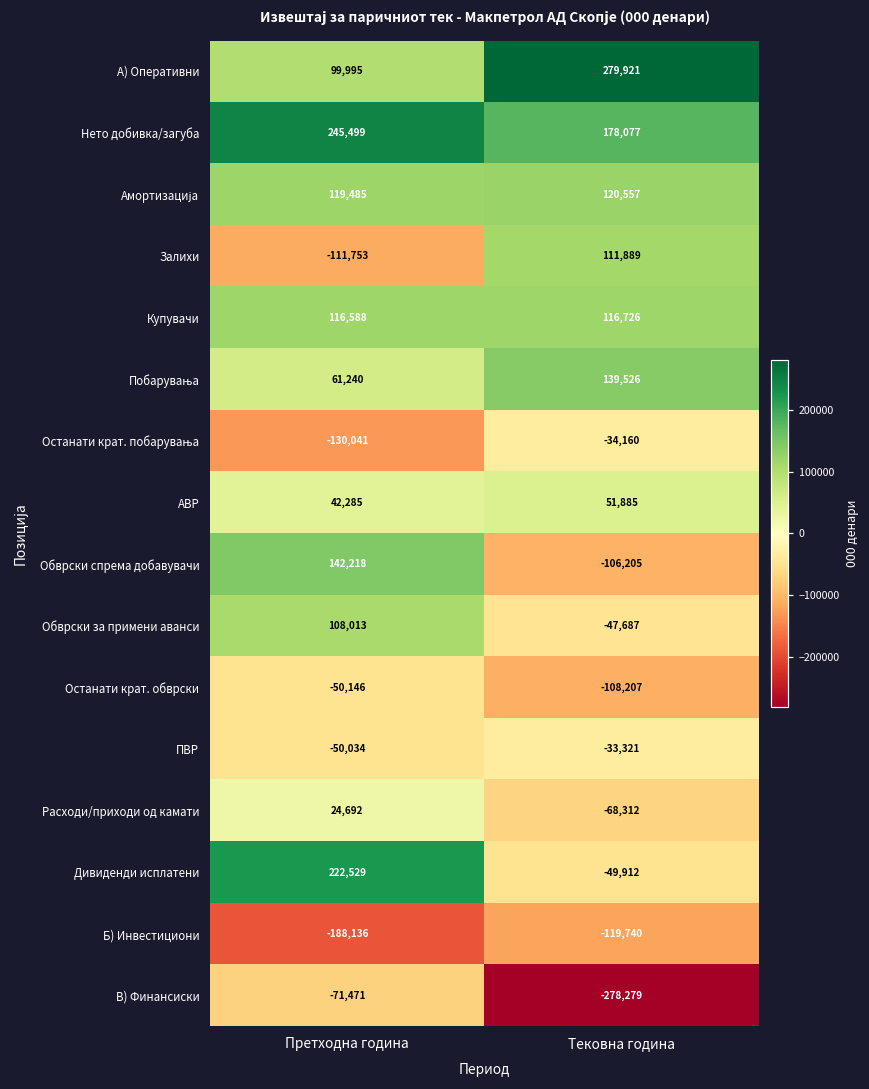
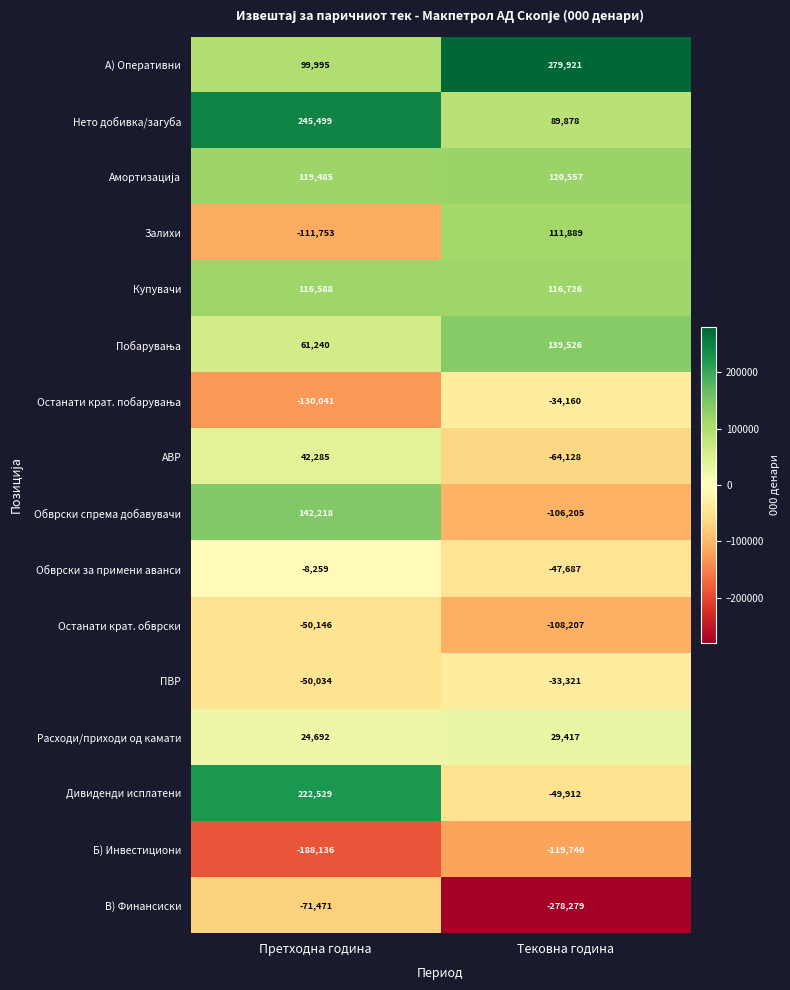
Нето добивка/загуба, Тековна година: 178,077 -> 89,878
АВР, Тековна година: 51,885 -> -64,128
Обврски за примени аванси, Претходна година: 108,013 -> -8,259
Расходи/приходи од камати, Тековна година: -68,312 -> 29,417
